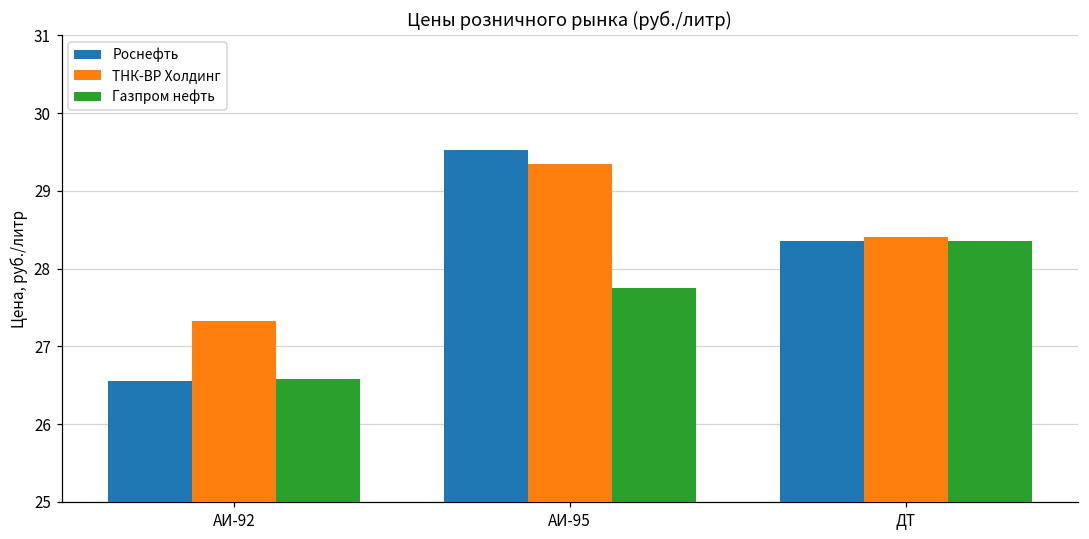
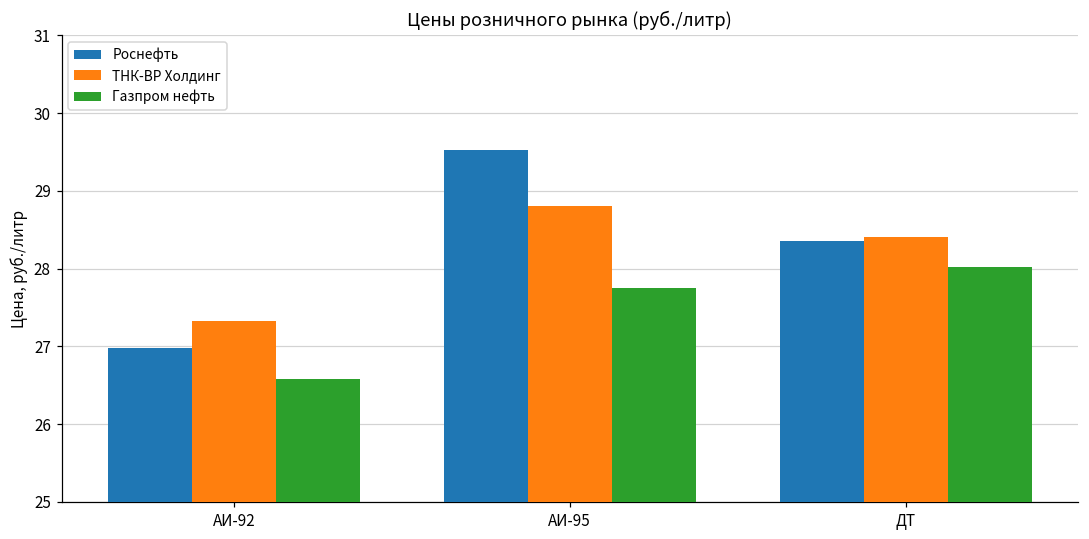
Роснефть, АИ-92: 26.6 -> 27.0
ТНК-ВР Холдинг, АИ-95: 29.3 -> 28.8
Газпром нефть, ДТ: 28.4 -> 28.0
